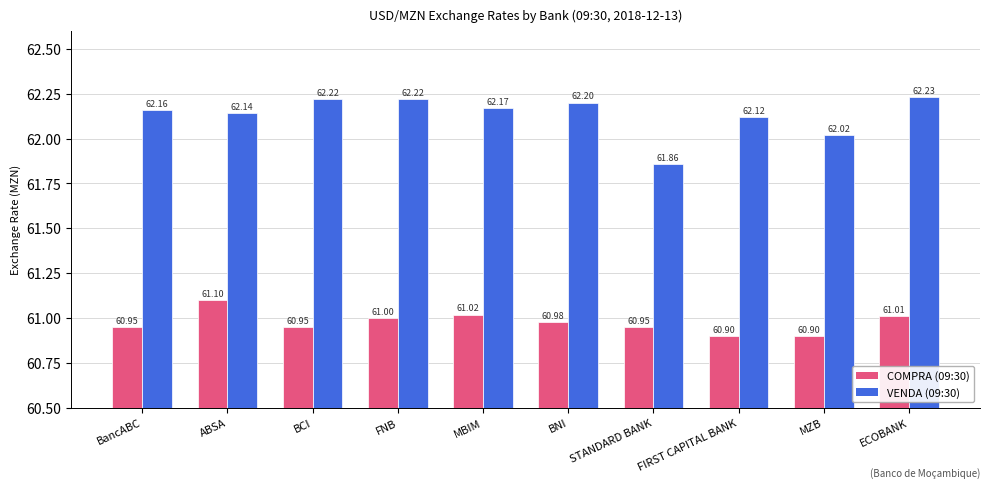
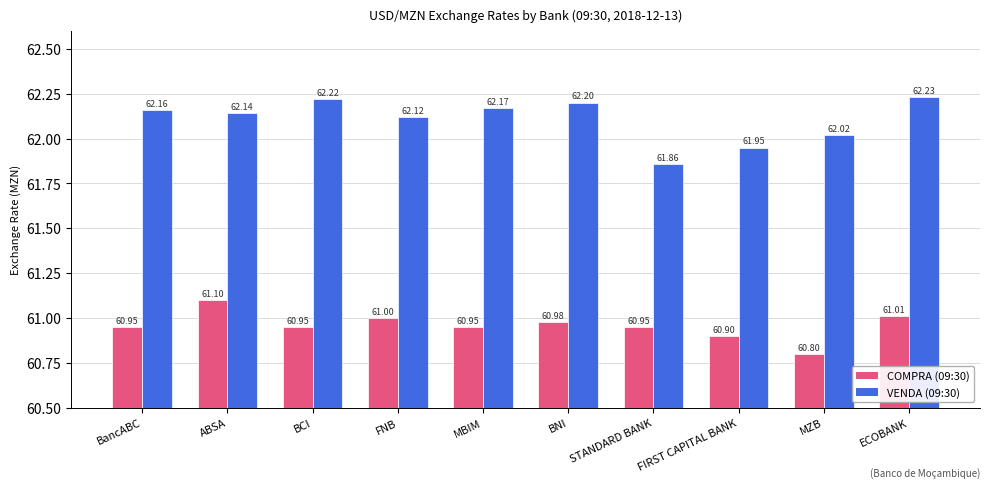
VENDA (09:30), FNB: 62.22 -> 62.12
COMPRA (09:30), MBIM: 61.02 -> 60.95
VENDA (09:30), FIRST CAPITAL BANK: 62.12 -> 61.95
COMPRA (09:30), MZB: 60.90 -> 60.80
